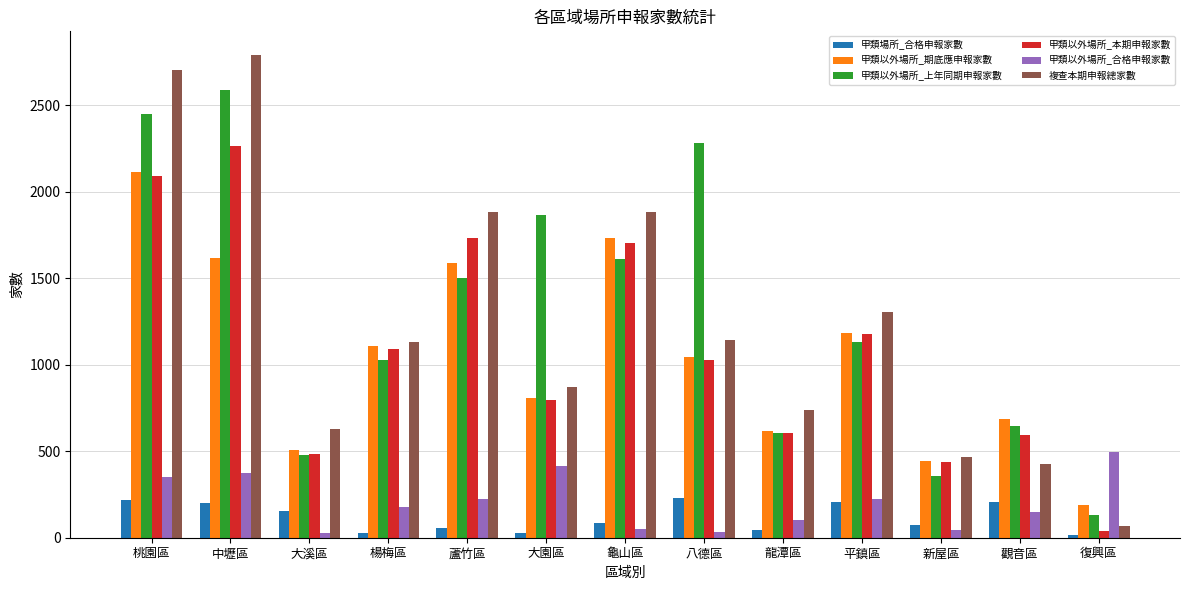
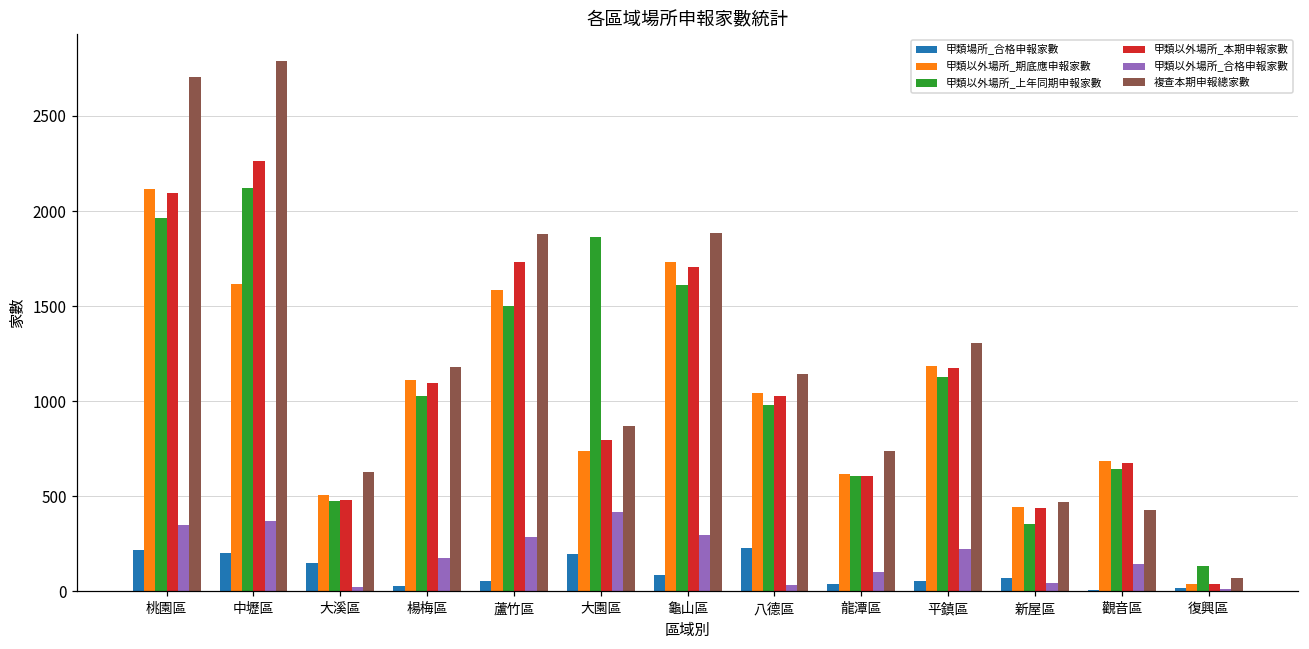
甲類以外場所_上年同期申報家數, 桃園區: 2450 -> 1960
甲類以外場所_上年同期申報家數, 中壢區: 2590 -> 2120
複查本期申報總家數, 楊梅區: 1130 -> 1180
甲類以外場所_合格申報家數, 蘆竹區: 220 -> 290
甲類場所_合格申報家數, 大園區: 30 -> 200
甲類以外場所_期底應申報家數, 大園區: 810 -> 740
甲類以外場所_合格申報家數, 龜山區: 50 -> 300
甲類以外場所_上年同期申報家數, 八德區: 2290 -> 980
甲類場所_合格申報家數, 平鎮區: 210 -> 60
甲類場所_合格申報家數, 觀音區: 210 -> 10
甲類以外場所_本期申報家數, 觀音區: 590 -> 680
甲類以外場所_期底應申報家數, 復興區: 190 -> 40
甲類以外場所_合格申報家數, 復興區: 500 -> 10
